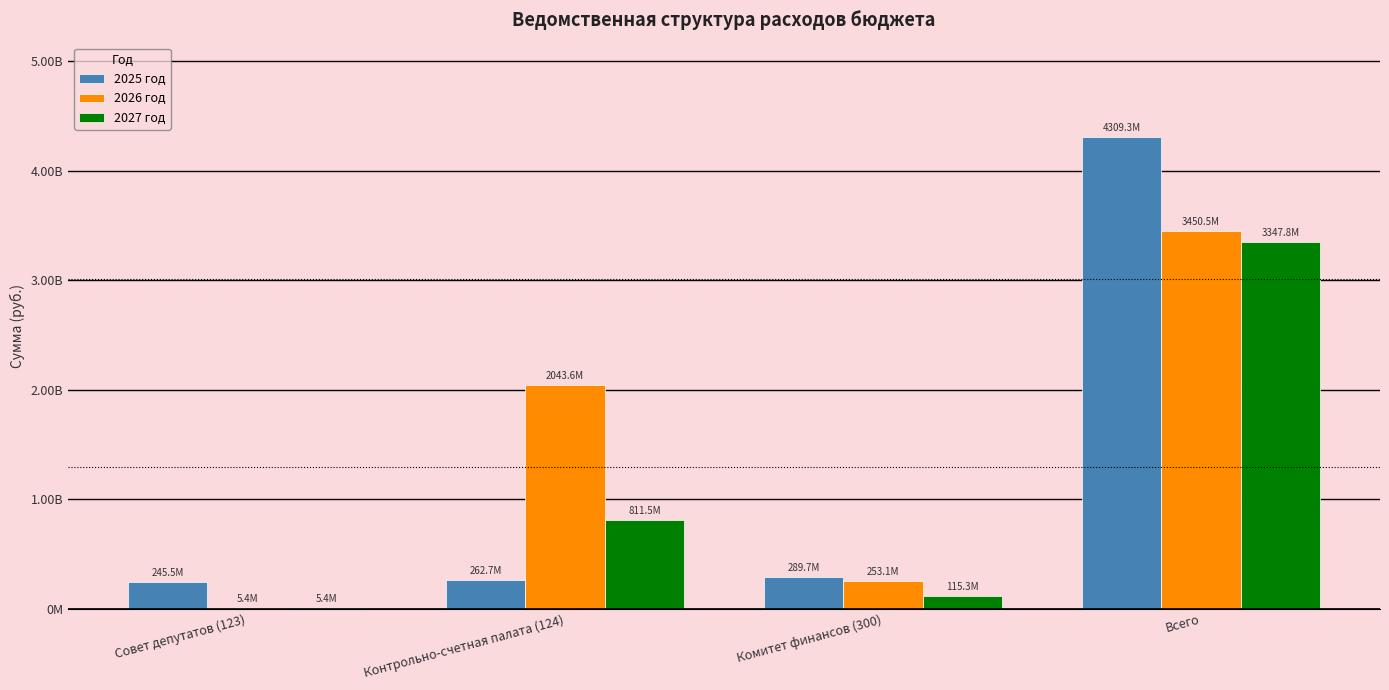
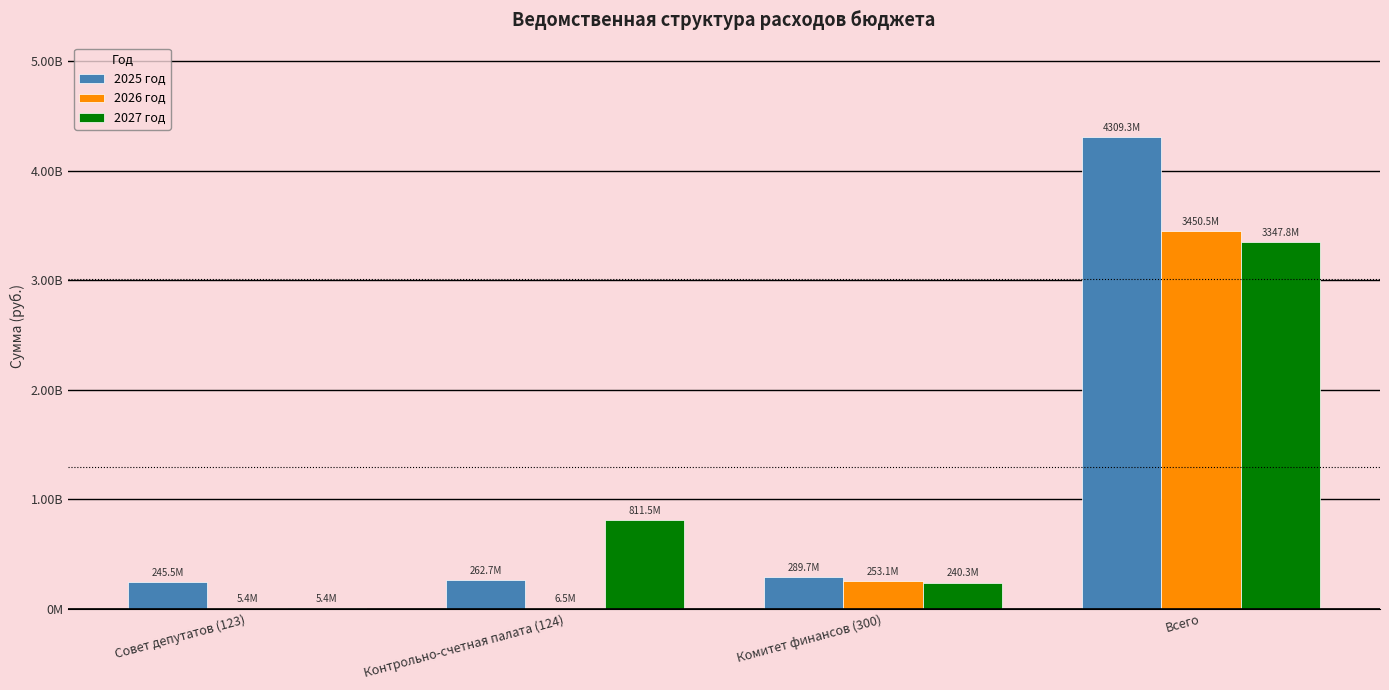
2026 год, Контрольно-счетная палата (124): 2043.6M -> 6.5M
2027 год, Комитет финансов (300): 115.3M -> 240.3M
